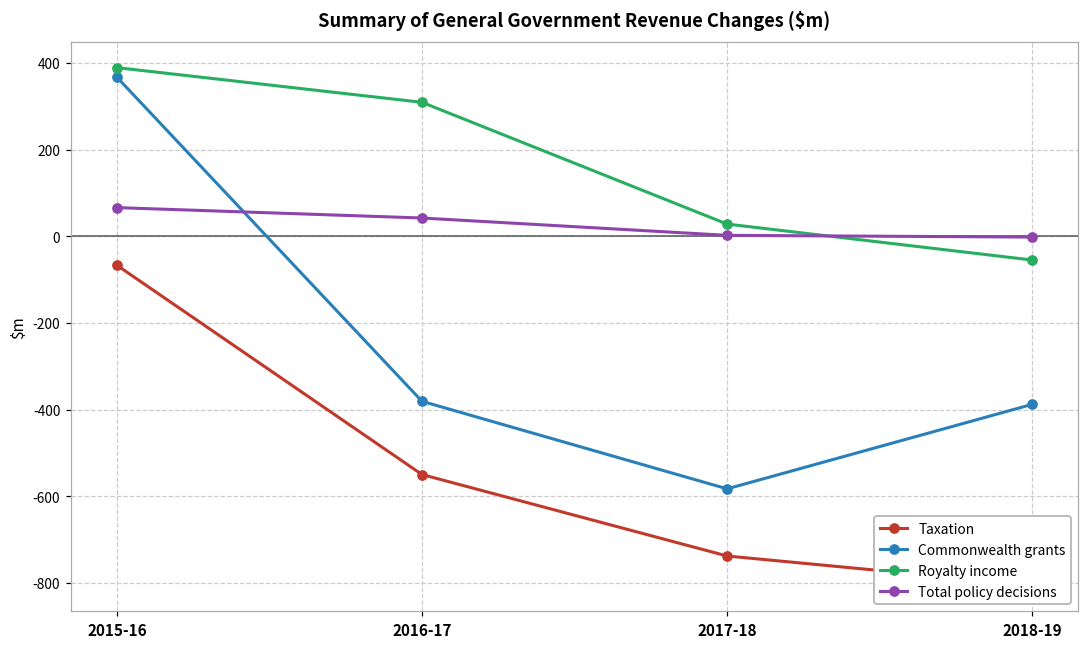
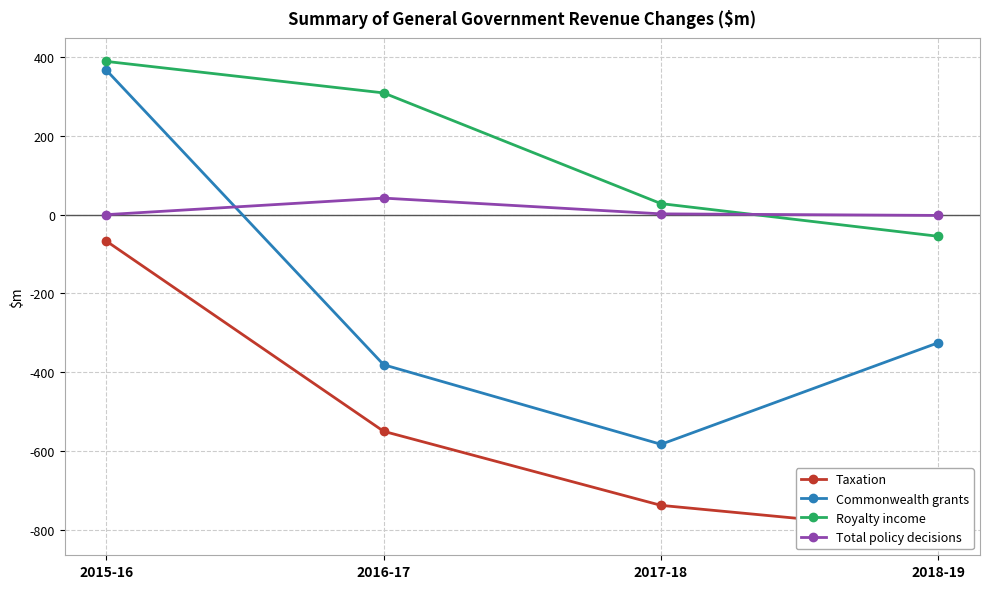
Total policy decisions, 2015-16: 70 -> 0
Commonwealth grants, 2018-19: -390 -> -330
